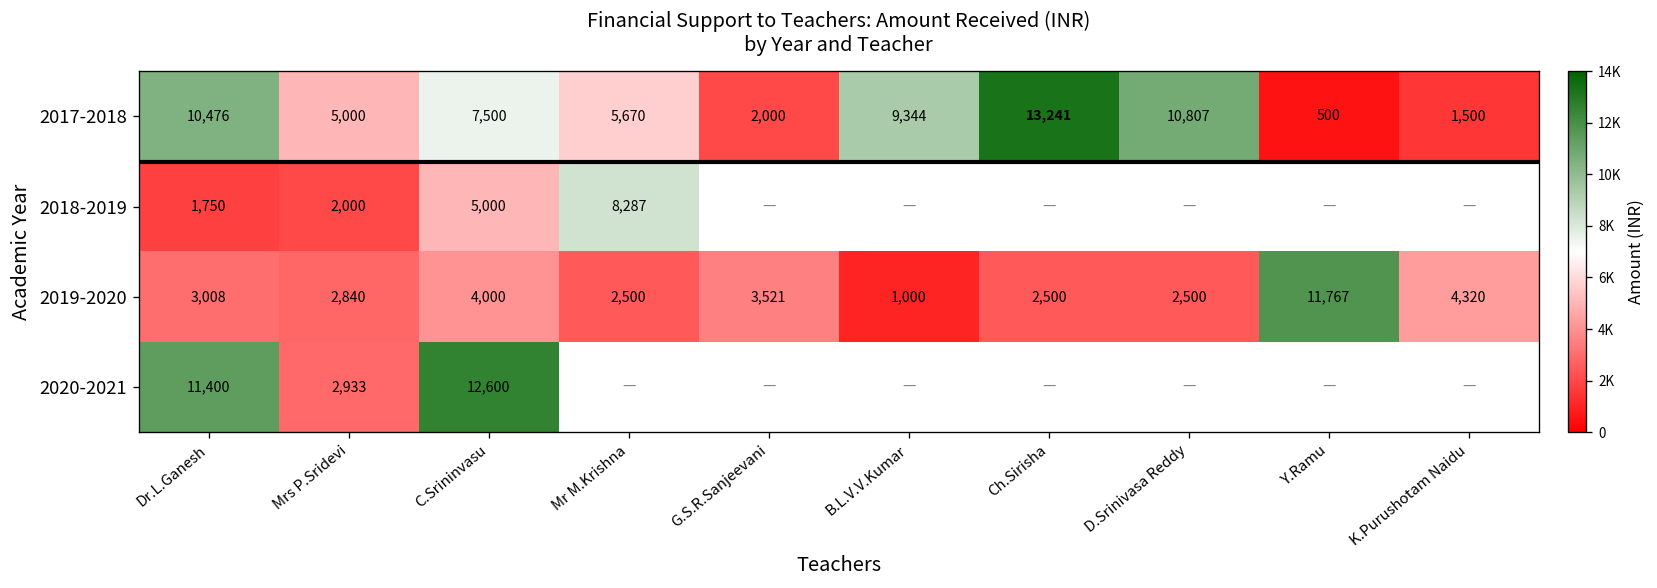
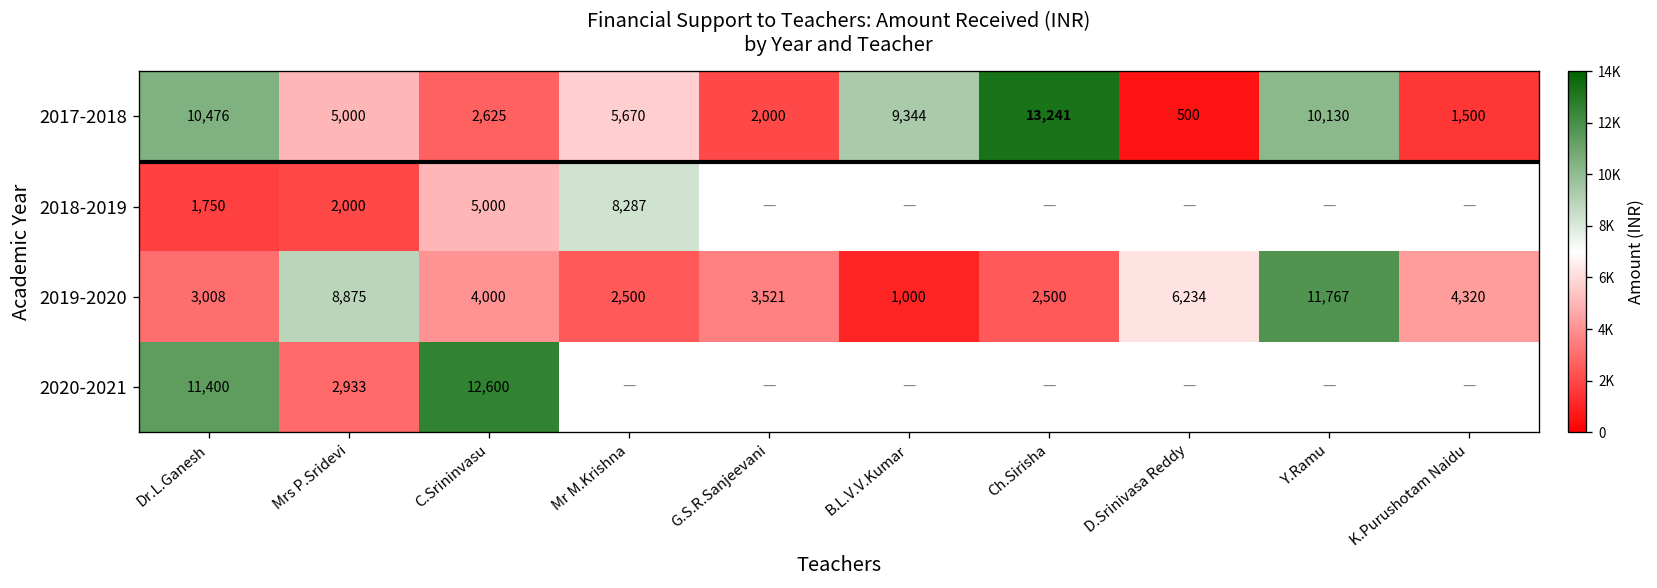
2017-2018, C.Srininvasu: 7,500 -> 2,625
2017-2018, D.Srinivasa Reddy: 10,807 -> 500
2017-2018, Y.Ramu: 500 -> 10,130
2019-2020, Mrs P.Sridevi: 2,840 -> 8,875
2019-2020, D.Srinivasa Reddy: 2,500 -> 6,234
